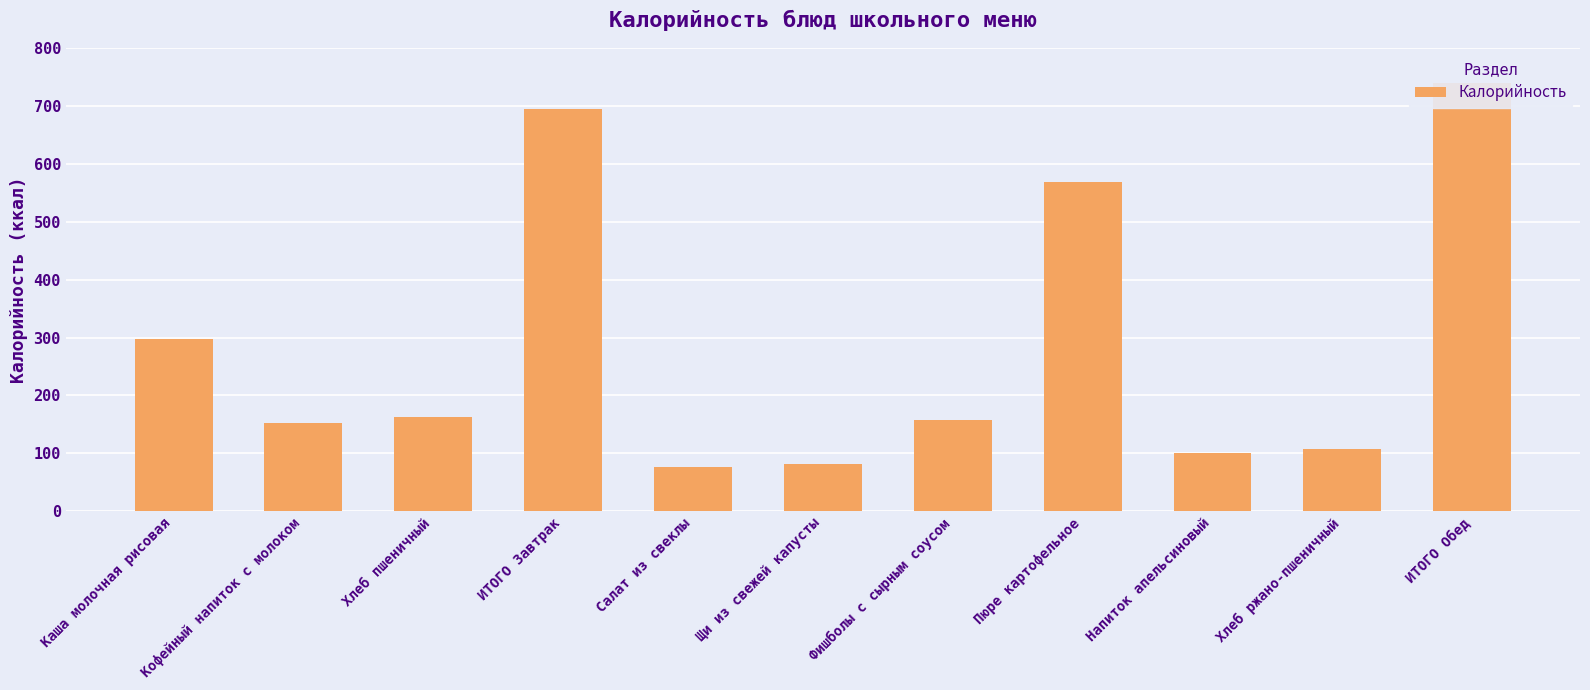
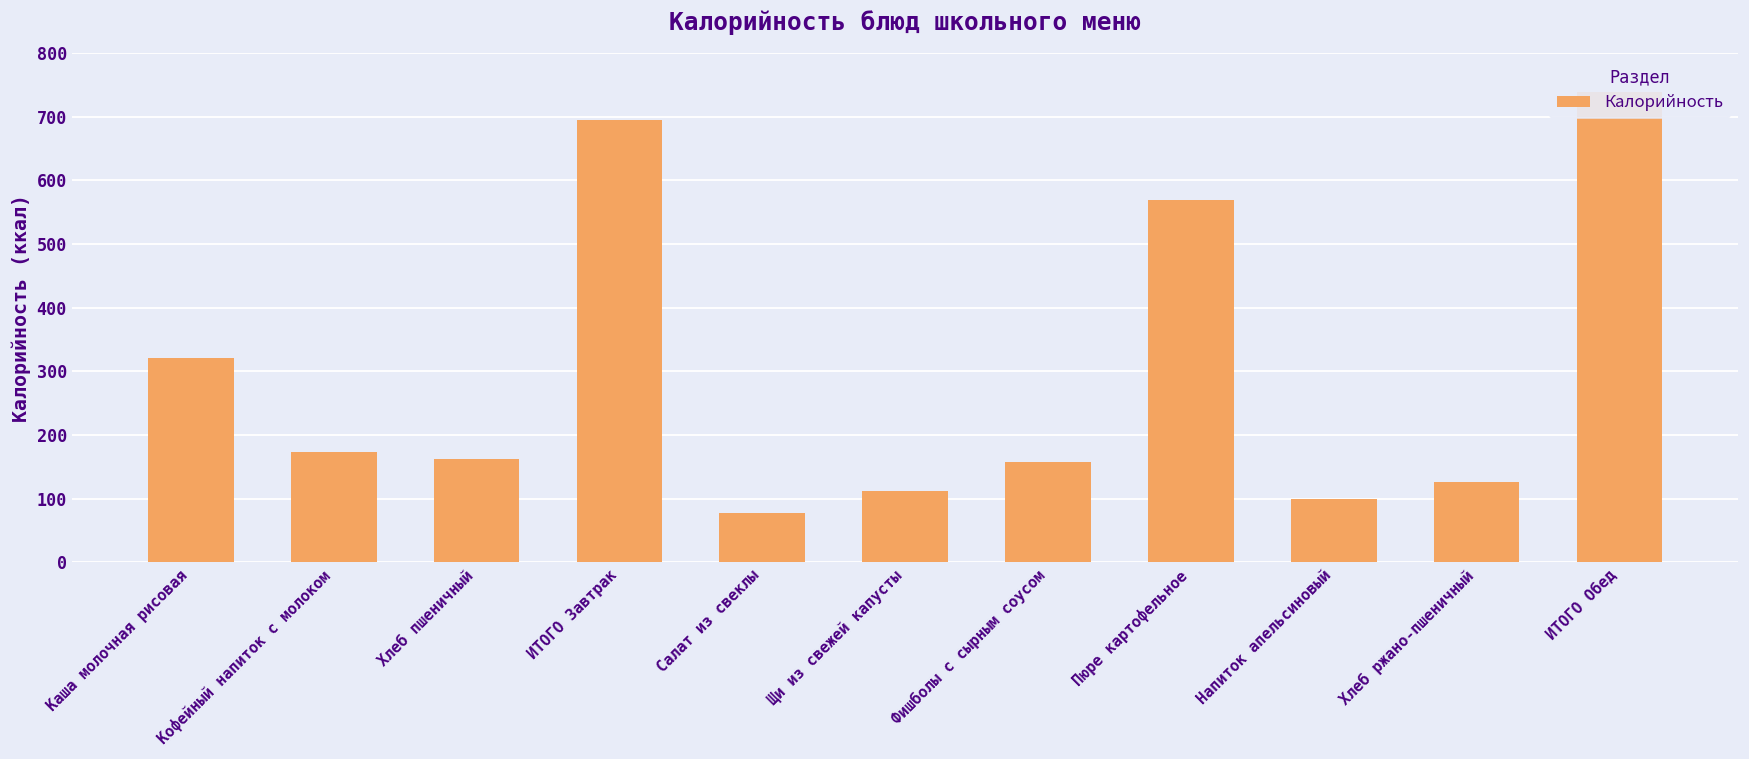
Каша молочная рисовая: 300 -> 320
Кофейный напиток с молоком: 150 -> 170
Щи из свежей капусты: 80 -> 110
Хлеб ржано-пшеничный: 110 -> 130
